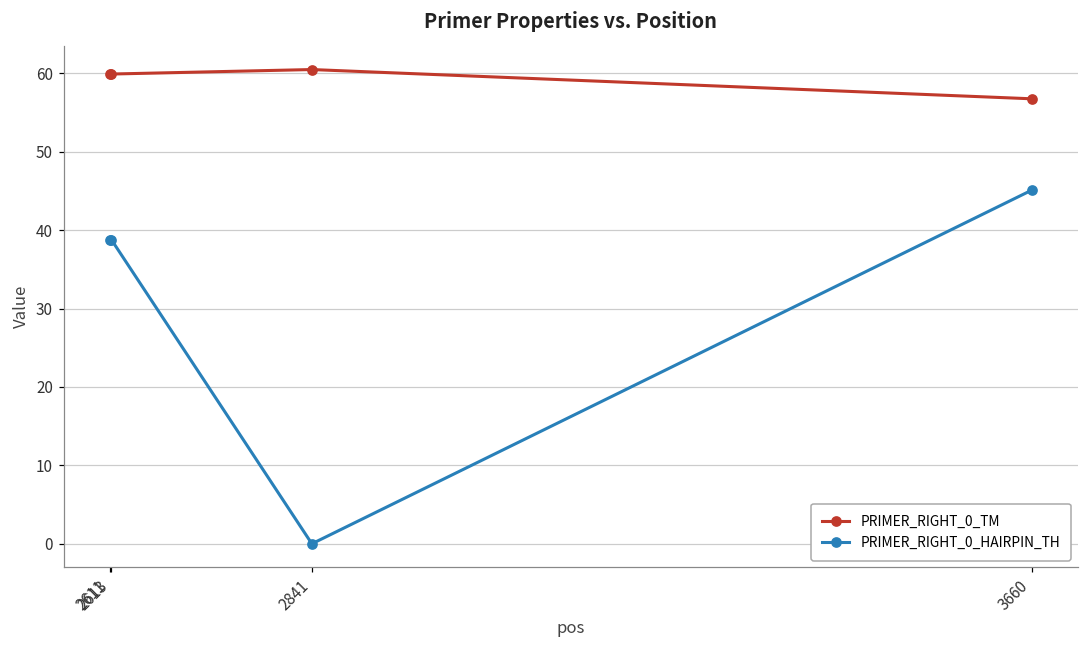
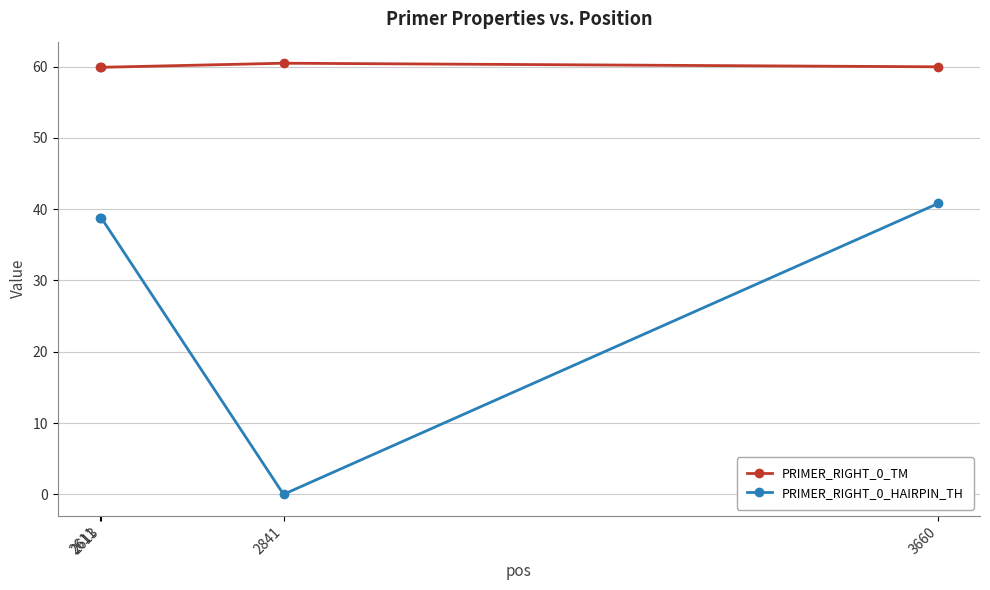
PRIMER_RIGHT_0_TM, 3660: 57 -> 60
PRIMER_RIGHT_0_HAIRPIN_TH, 3660: 45 -> 41
